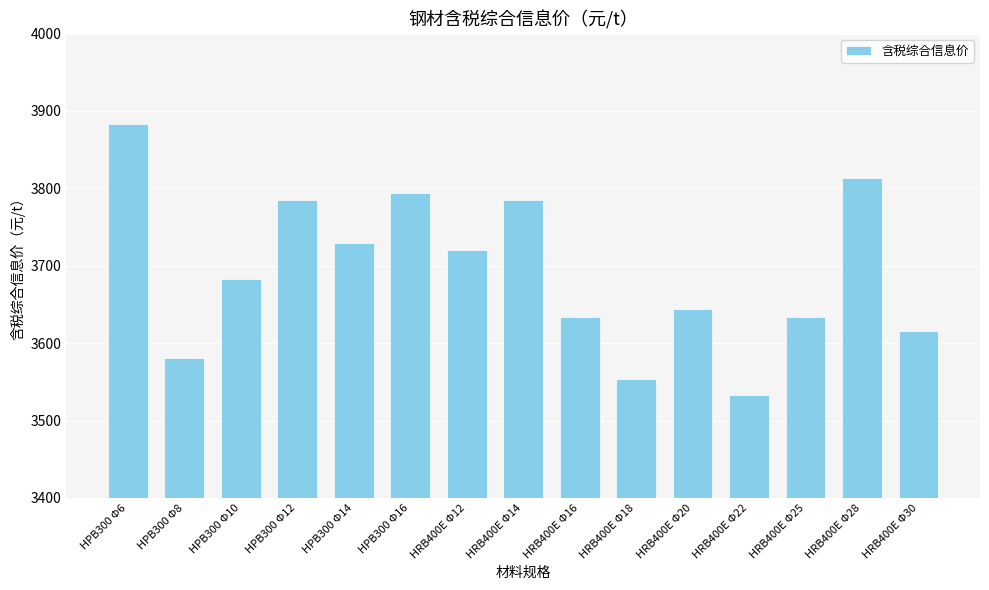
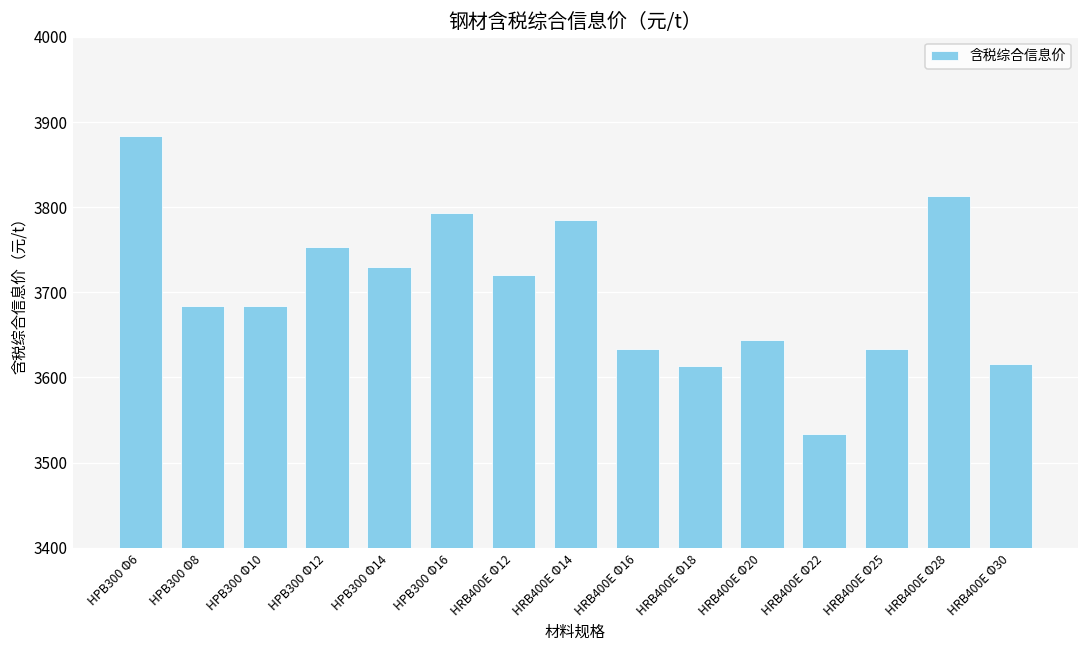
HPB300 Φ8: 3580 -> 3680
HPB300 Φ12: 3780 -> 3750
HRB400E Φ18: 3550 -> 3610
